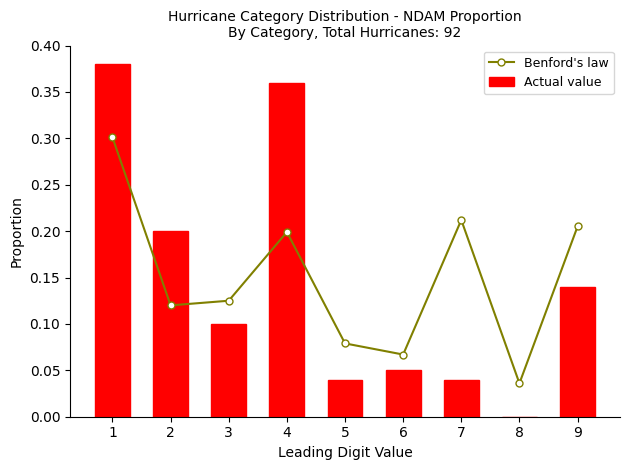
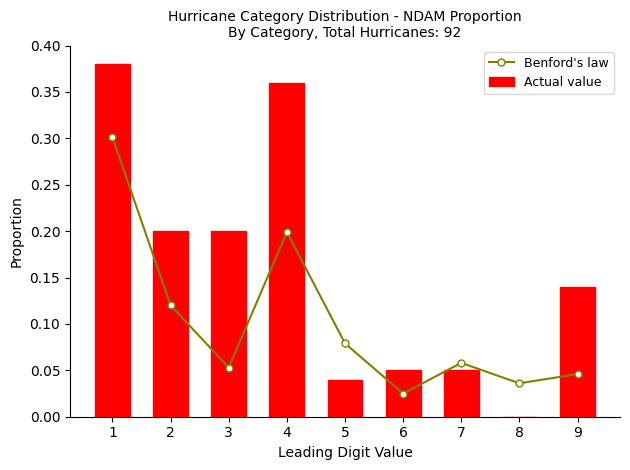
Benford's law, 3: 0.13 -> 0.05
Actual value, 3: 0.1 -> 0.2
Benford's law, 6: 0.07 -> 0.03
Actual value, 7: 0.04 -> 0.05
Benford's law, 7: 0.21 -> 0.06
Benford's law, 9: 0.21 -> 0.05
